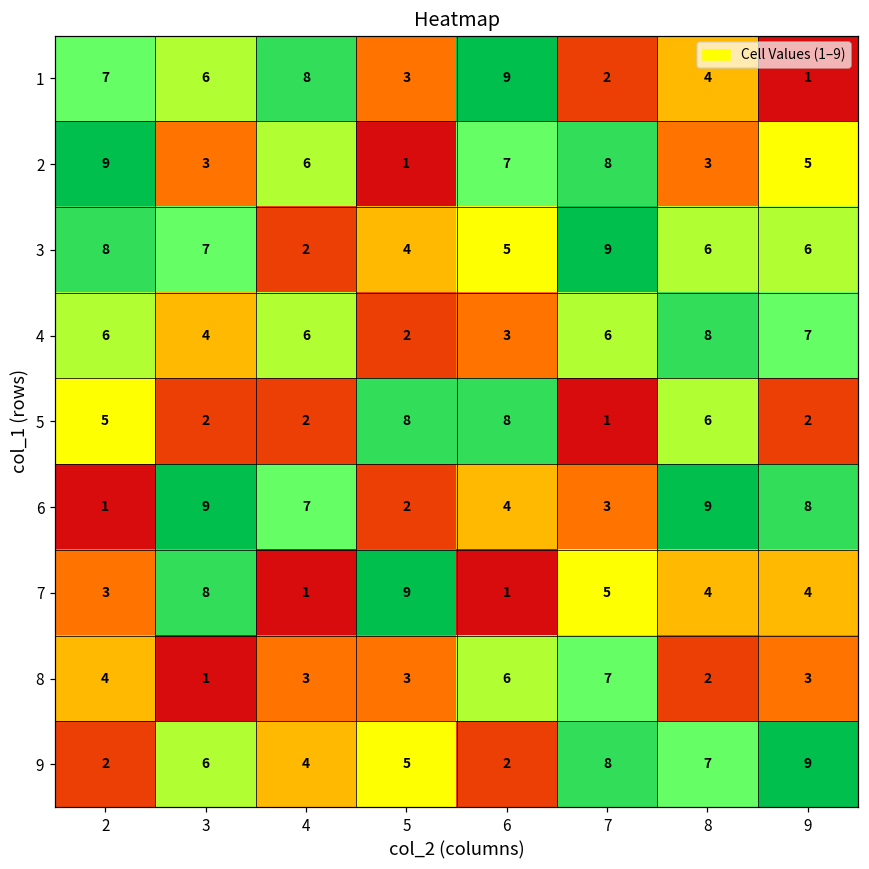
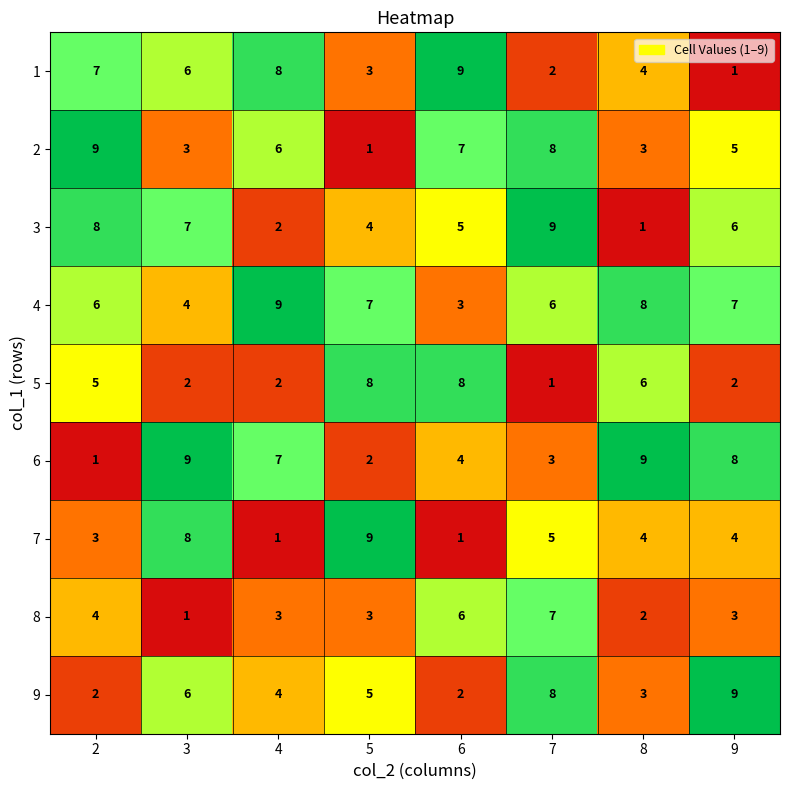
3, 8: 6 -> 1
4, 4: 6 -> 9
4, 5: 2 -> 7
9, 8: 7 -> 3
